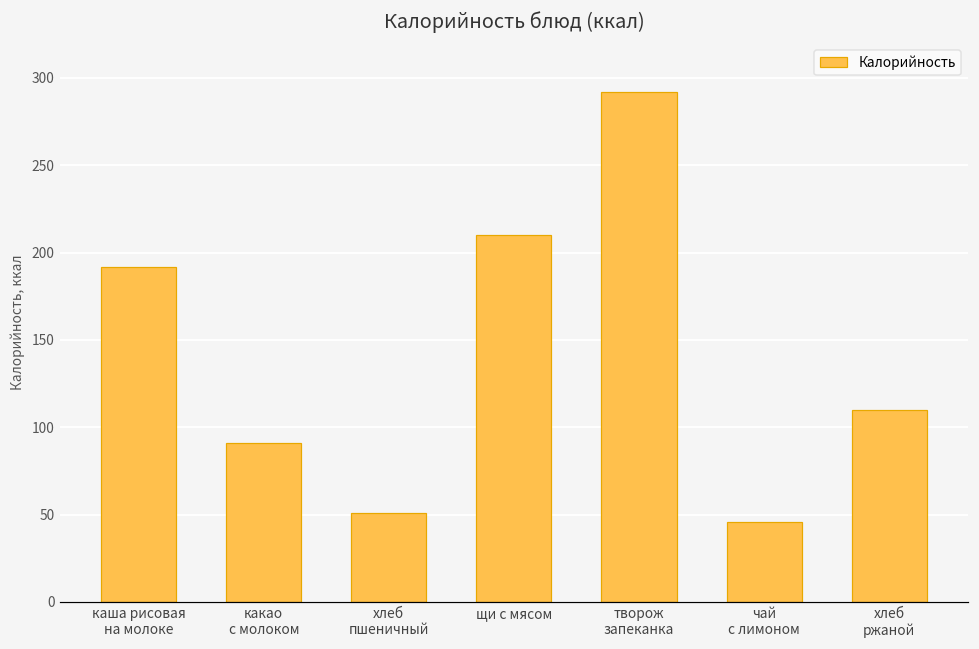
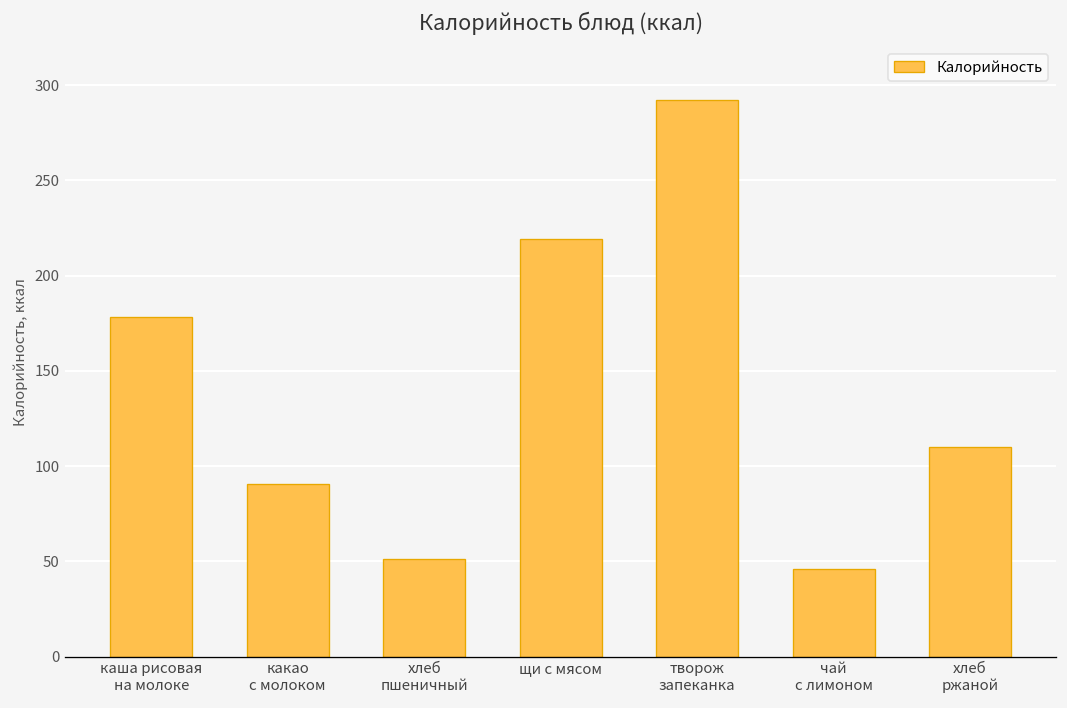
каша рисовая на молоке: 192 -> 178
щи с мясом: 210 -> 219
